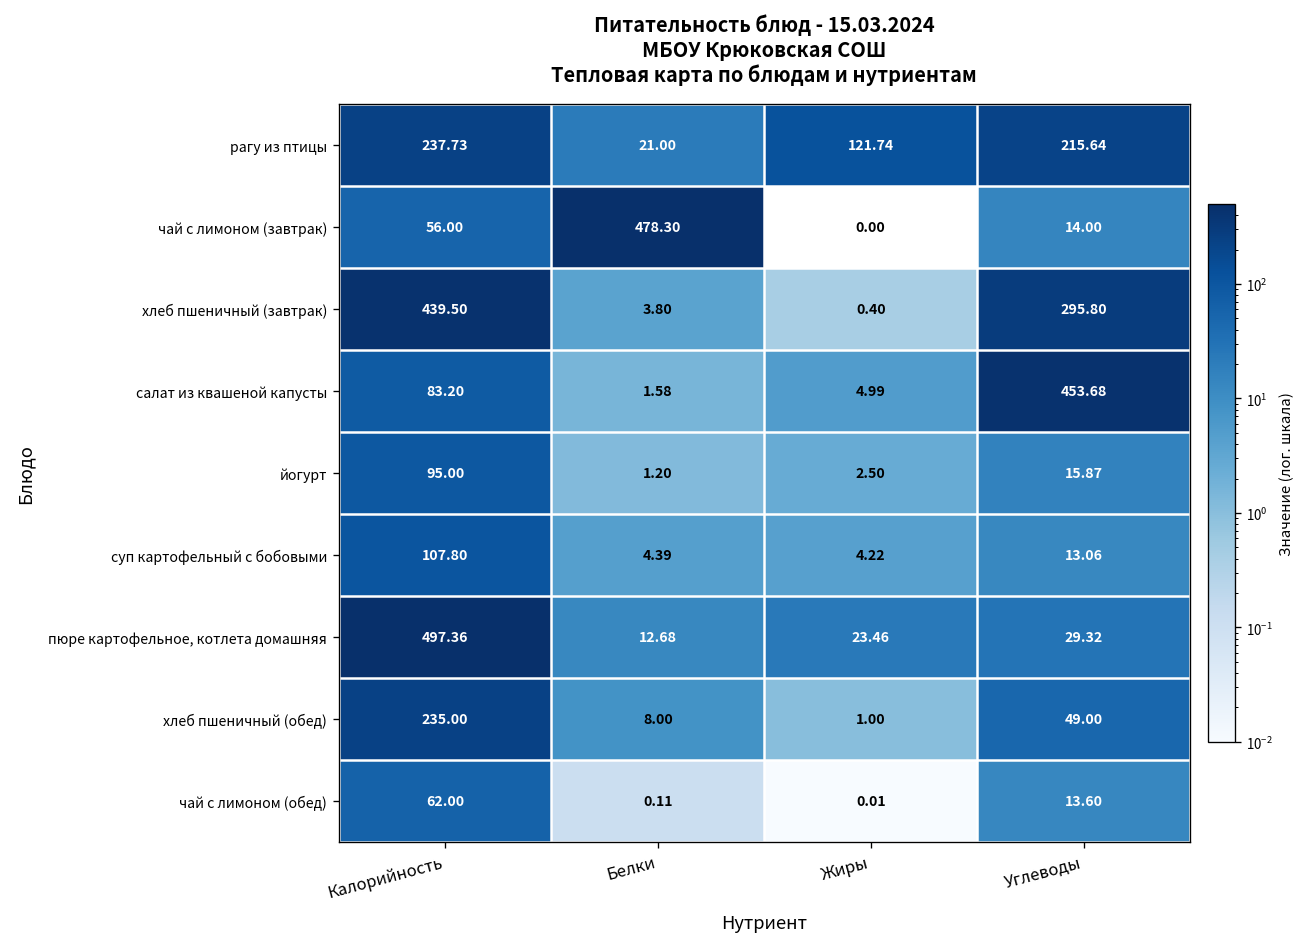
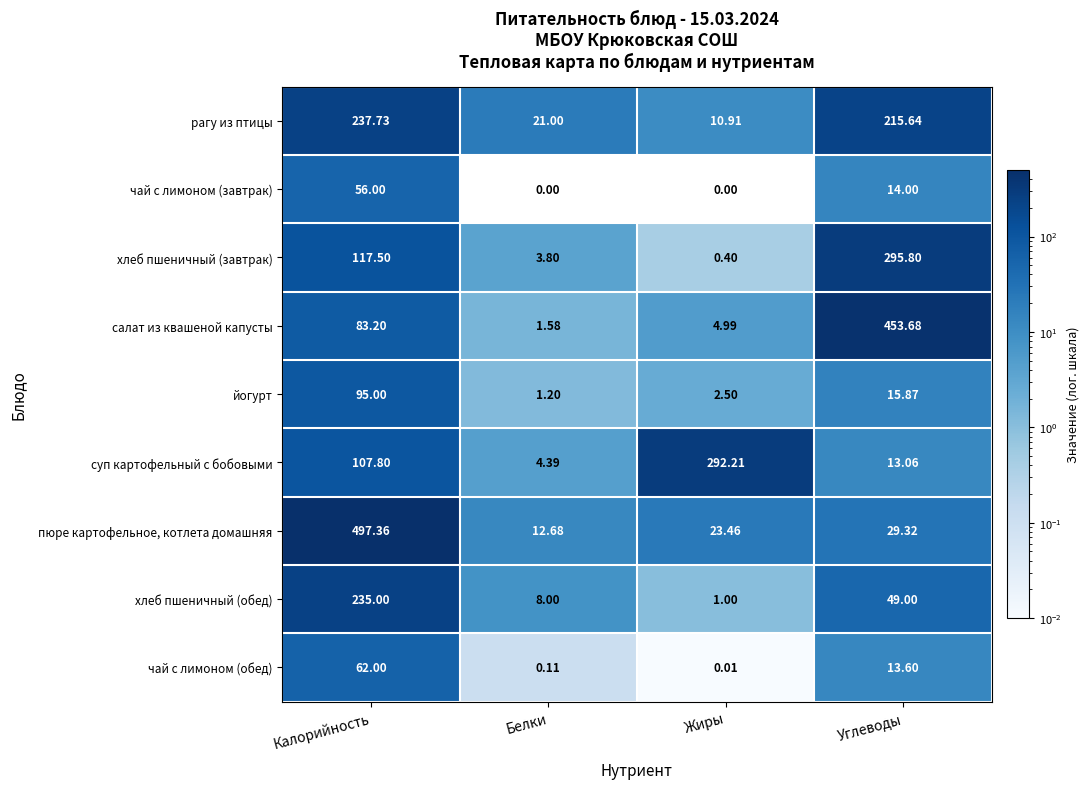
рагу из птицы, Жиры: 121.74 -> 10.91
чай с лимоном (завтрак), Белки: 478.30 -> 0.00
хлеб пшеничный (завтрак), Калорийность: 439.50 -> 117.50
суп картофельный с бобовыми, Жиры: 4.22 -> 292.21
